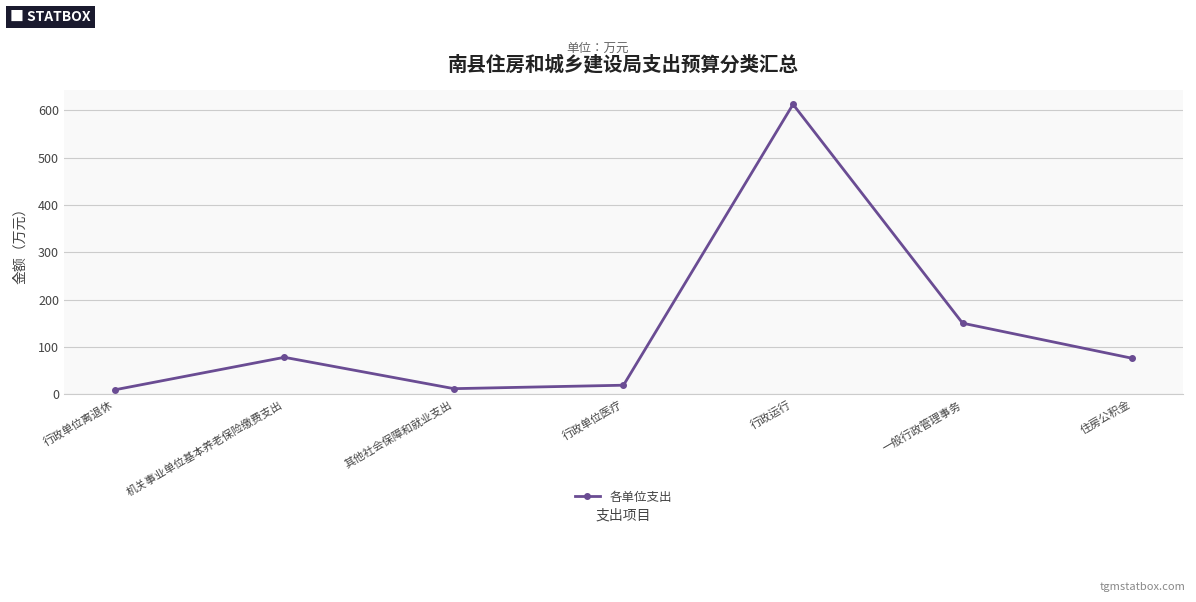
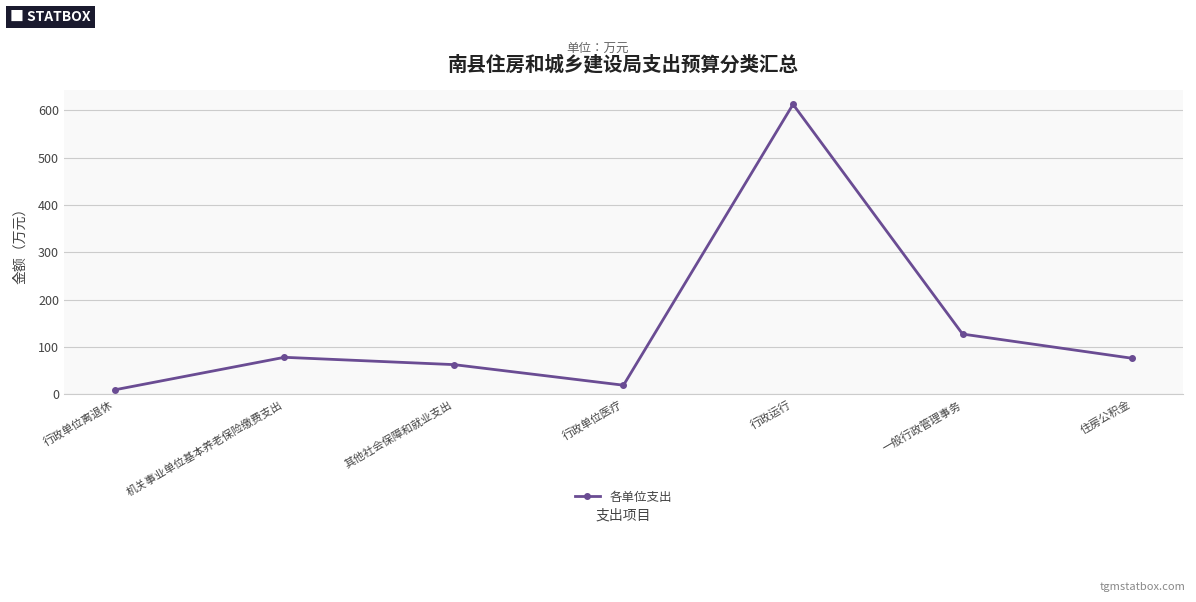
其他社会保障和就业支出: 10 -> 60
一般行政管理事务: 150 -> 130
